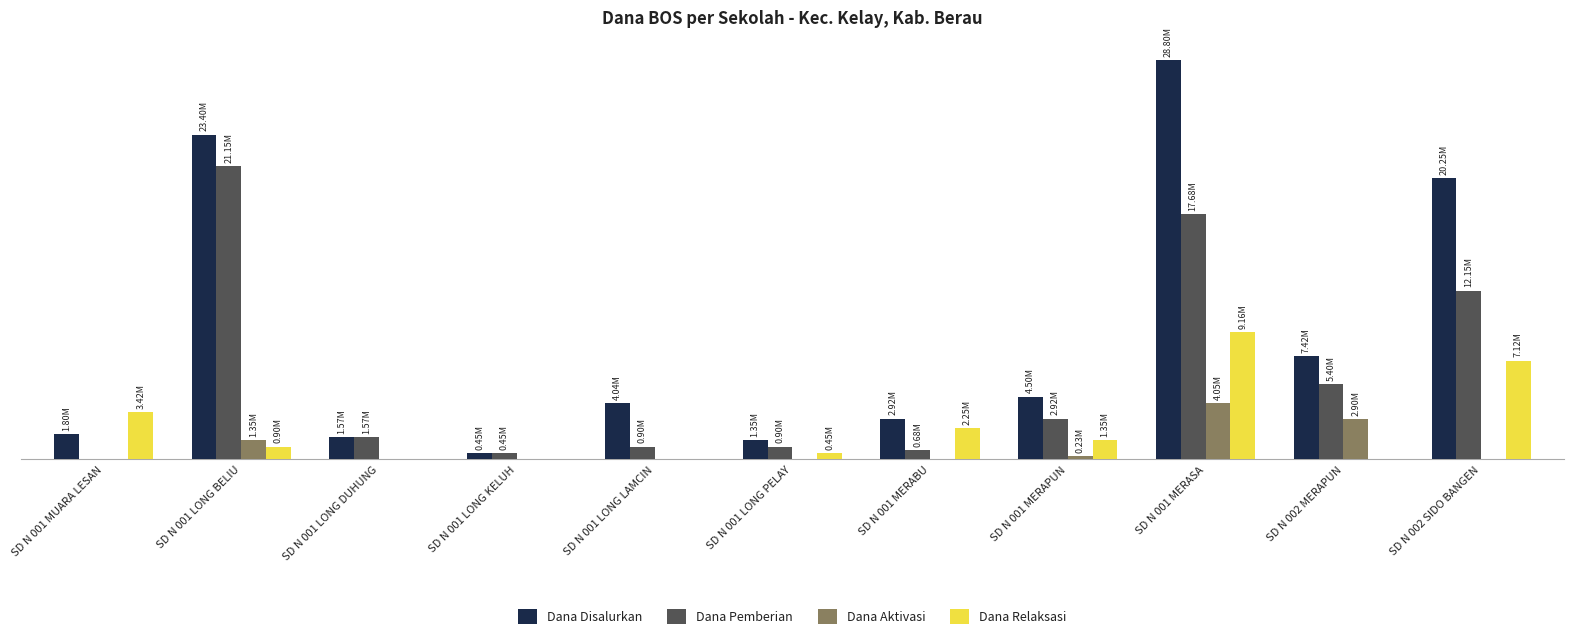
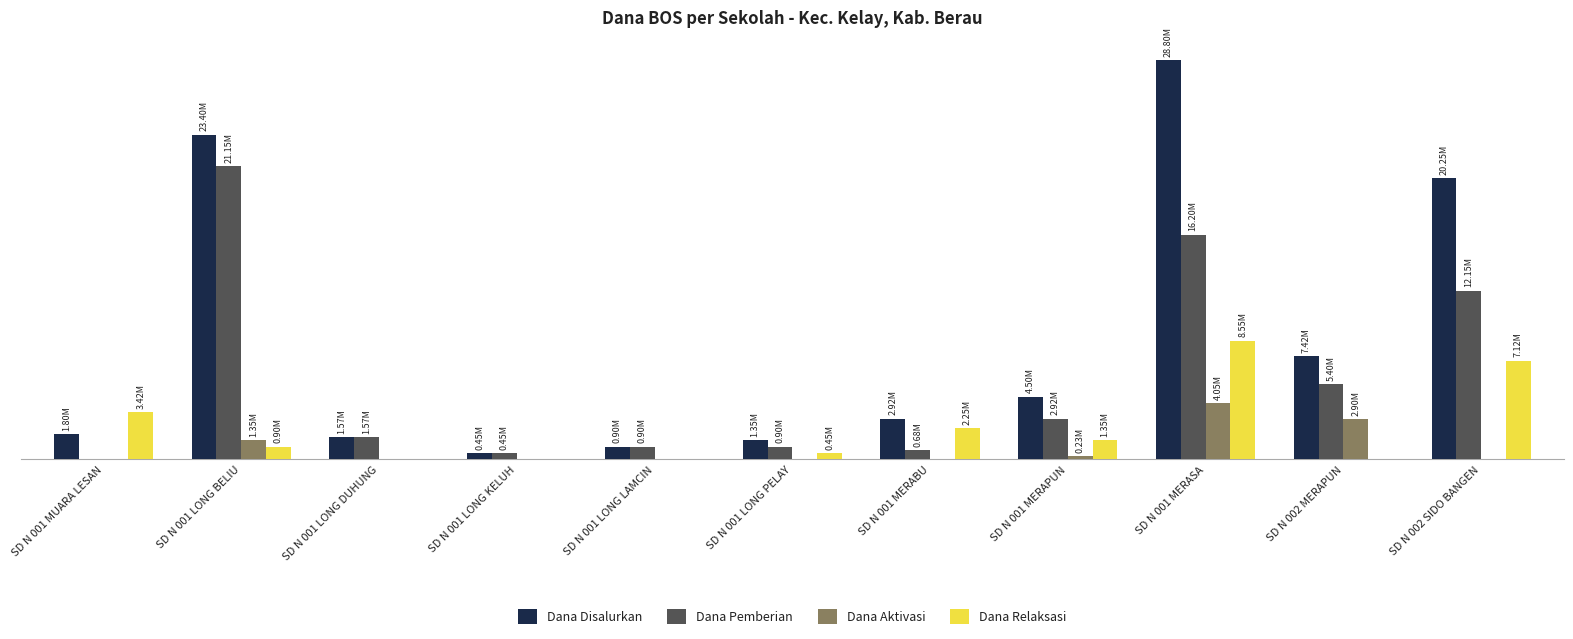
Dana Disalurkan, SD N 001 LONG LAMCIN: 4.04M -> 0.90M
Dana Pemberian, SD N 001 MERASA: 17.68M -> 16.20M
Dana Relaksasi, SD N 001 MERASA: 9.16M -> 8.55M
